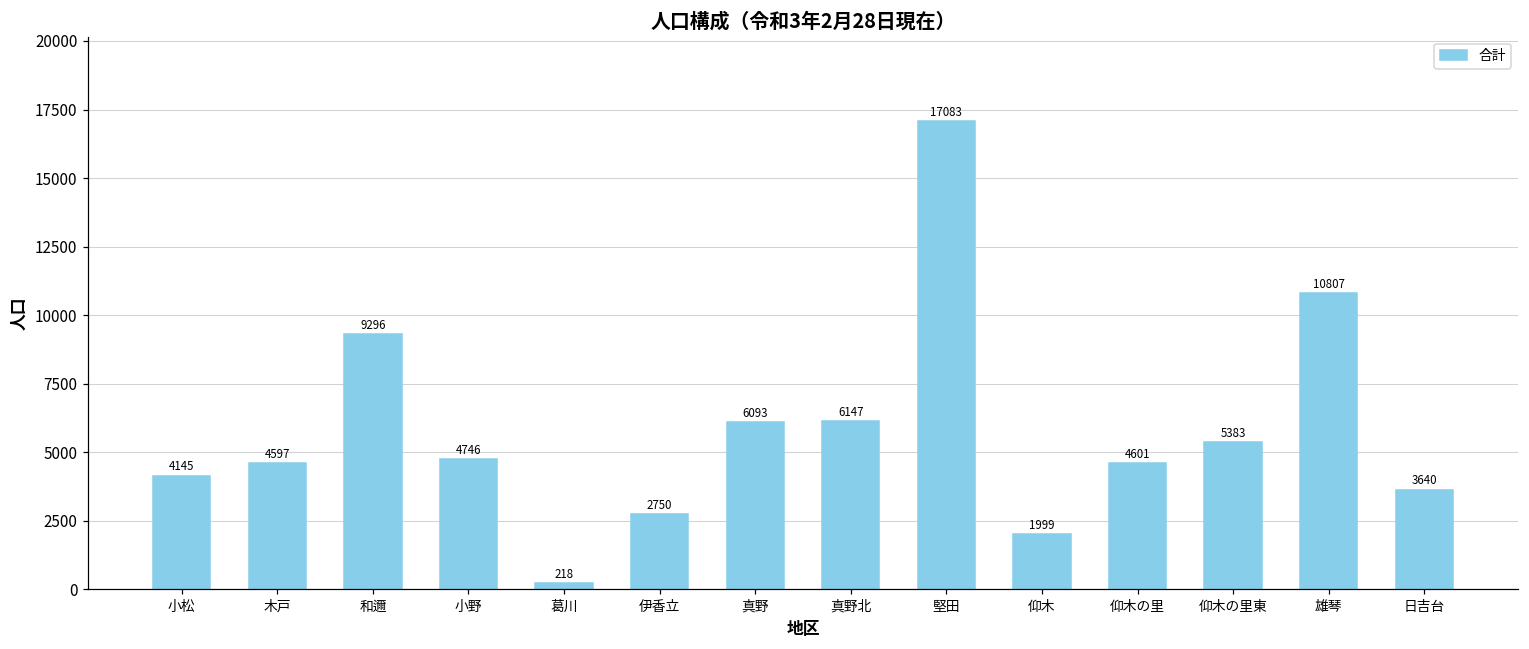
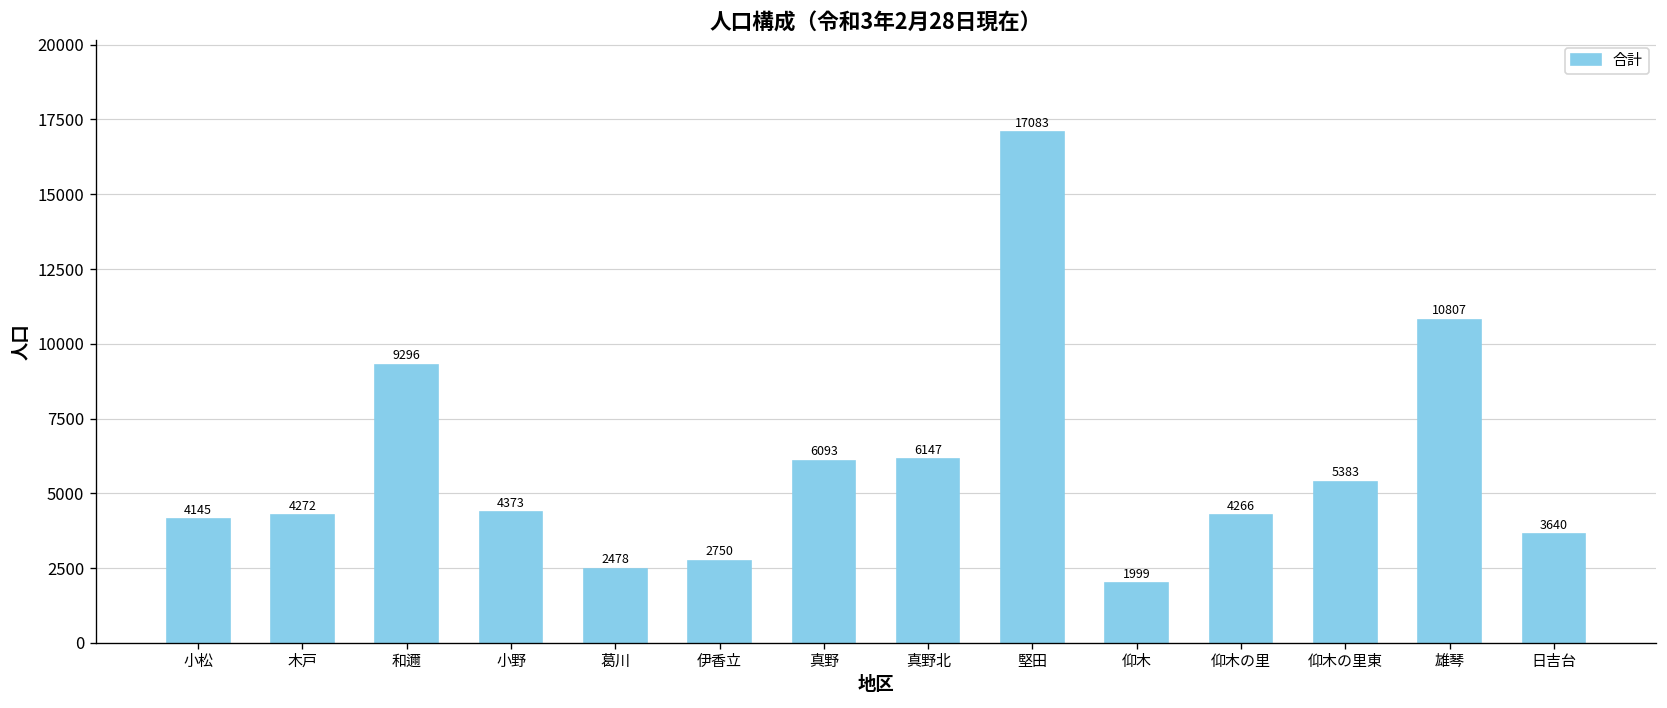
木戸: 4597 -> 4272
小野: 4746 -> 4373
葛川: 218 -> 2478
仰木の里: 4601 -> 4266
